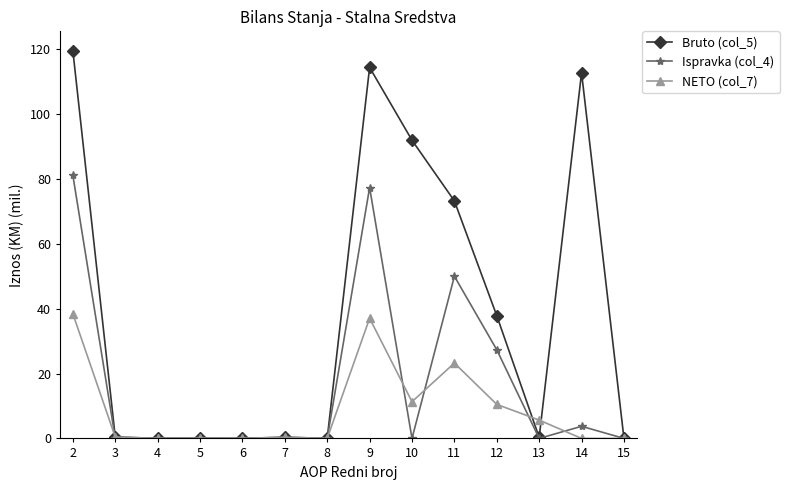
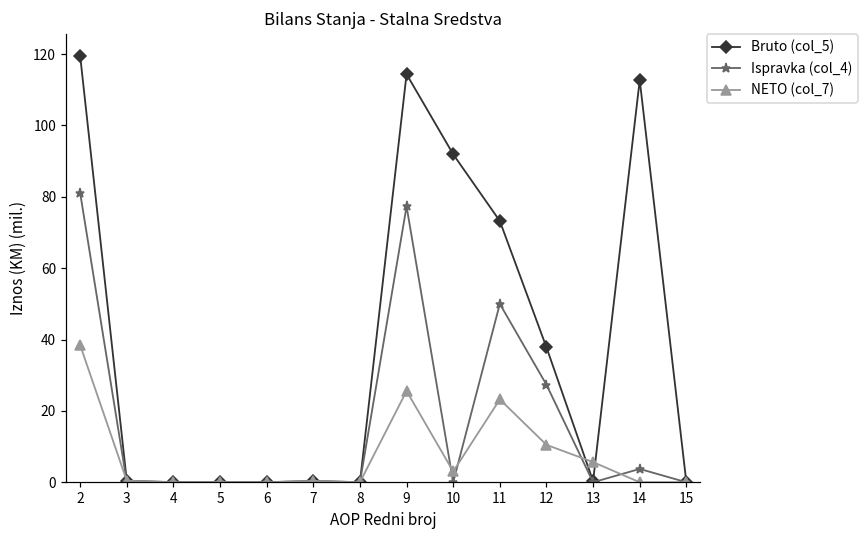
NETO (col_7), 9: 37 -> 26
NETO (col_7), 10: 11 -> 3
